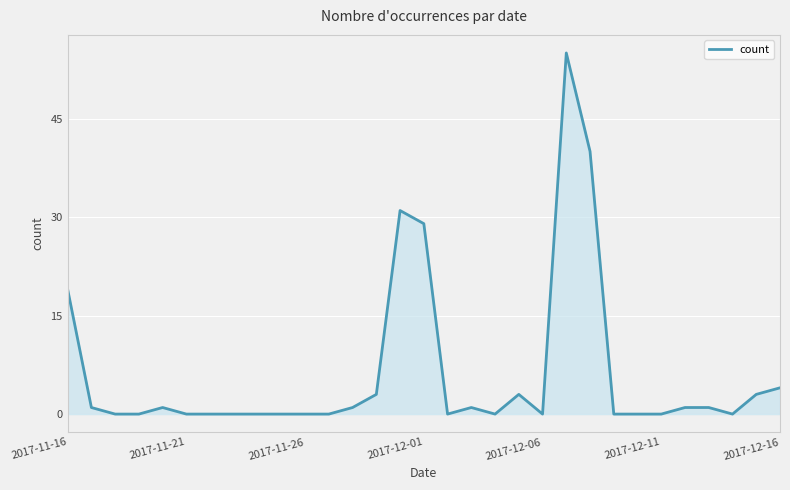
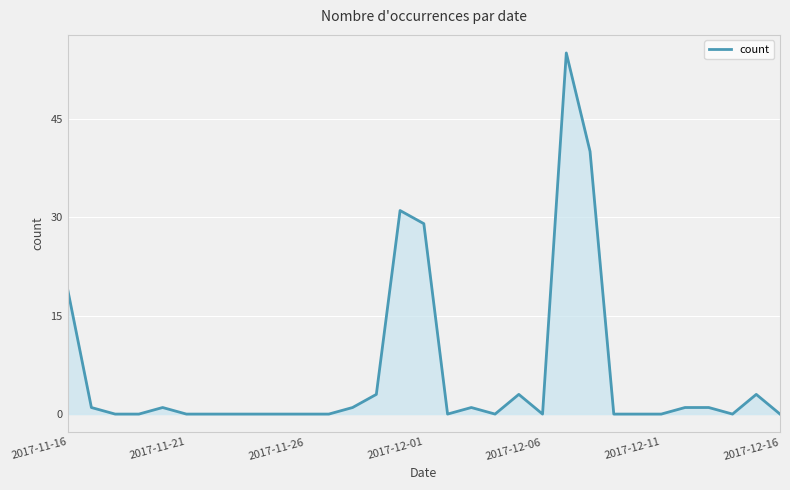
2017-12-16: 4 -> 0
